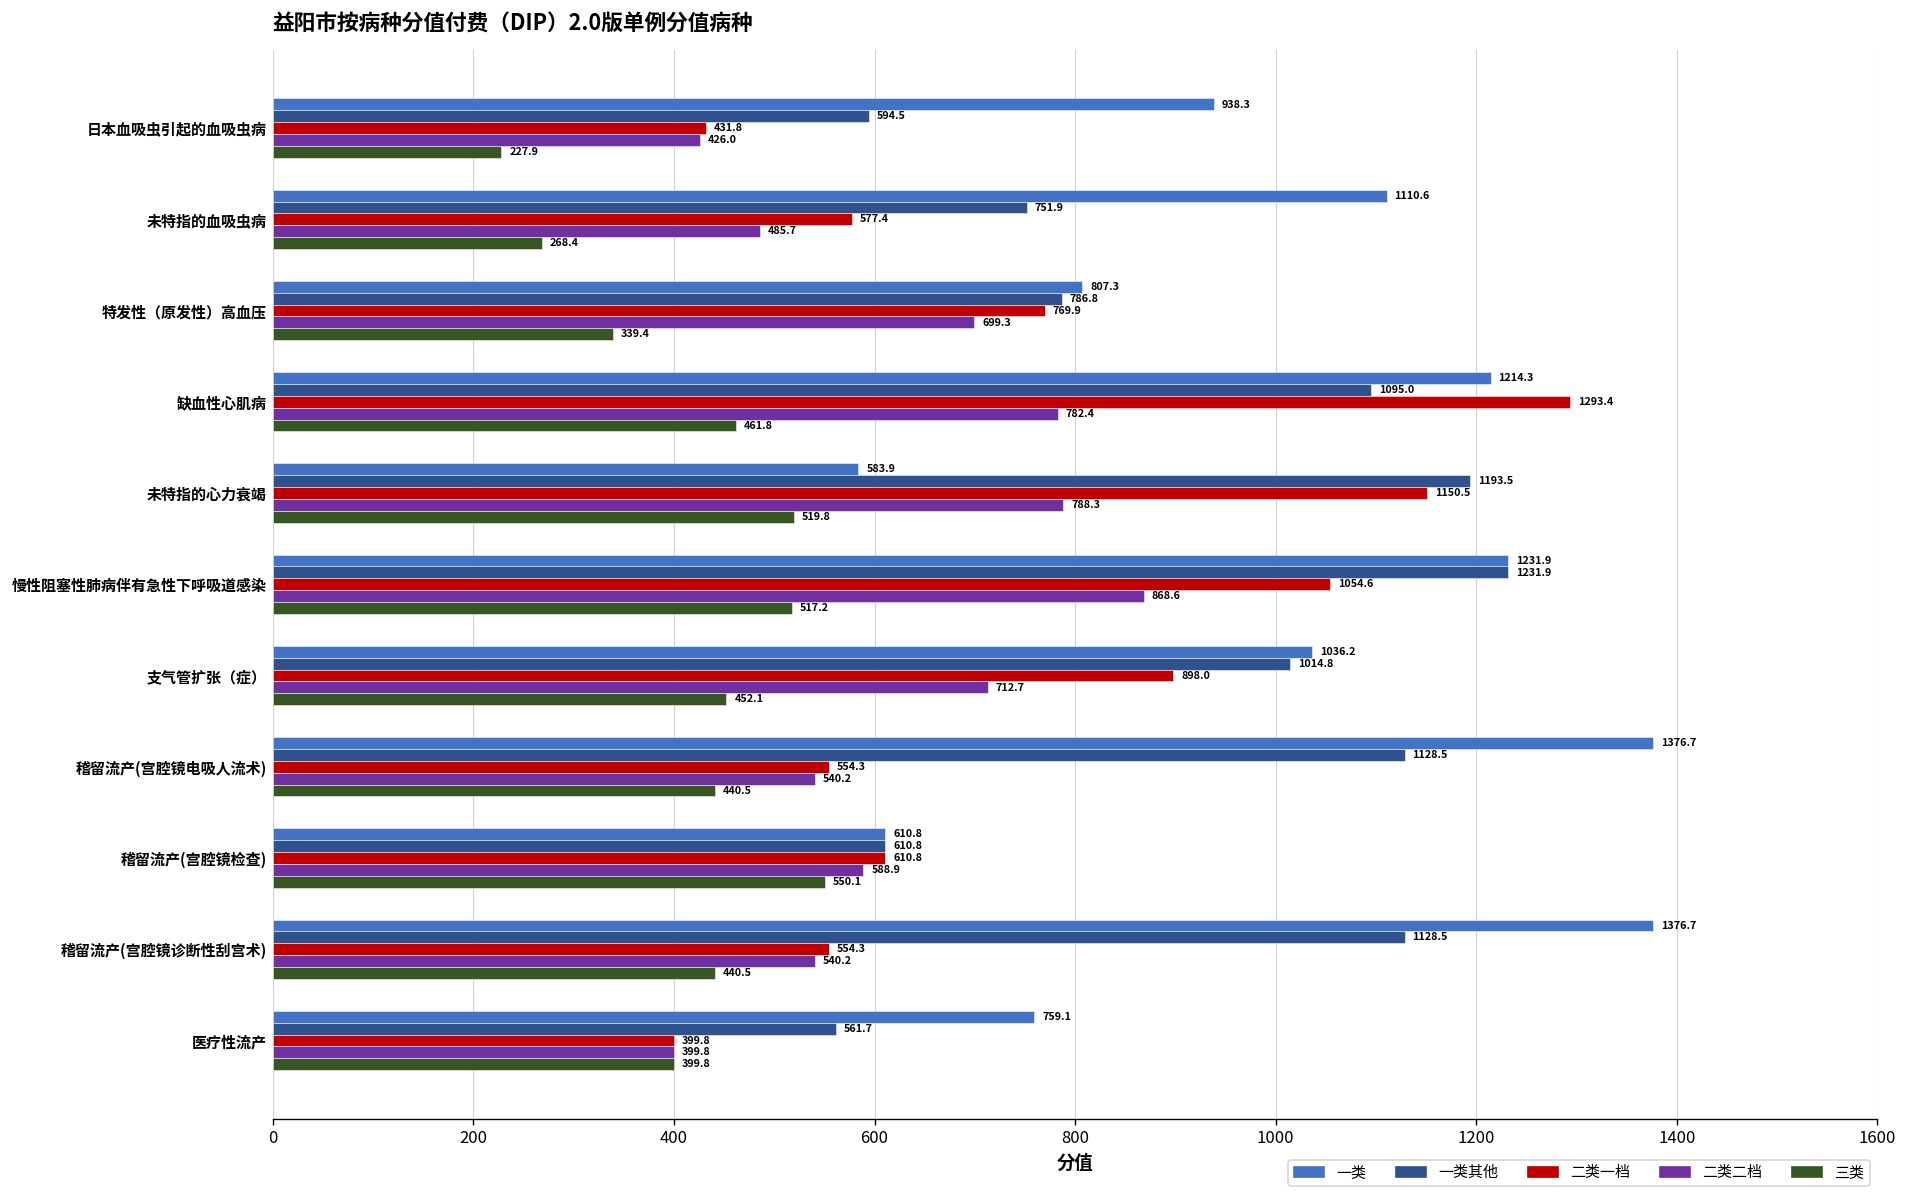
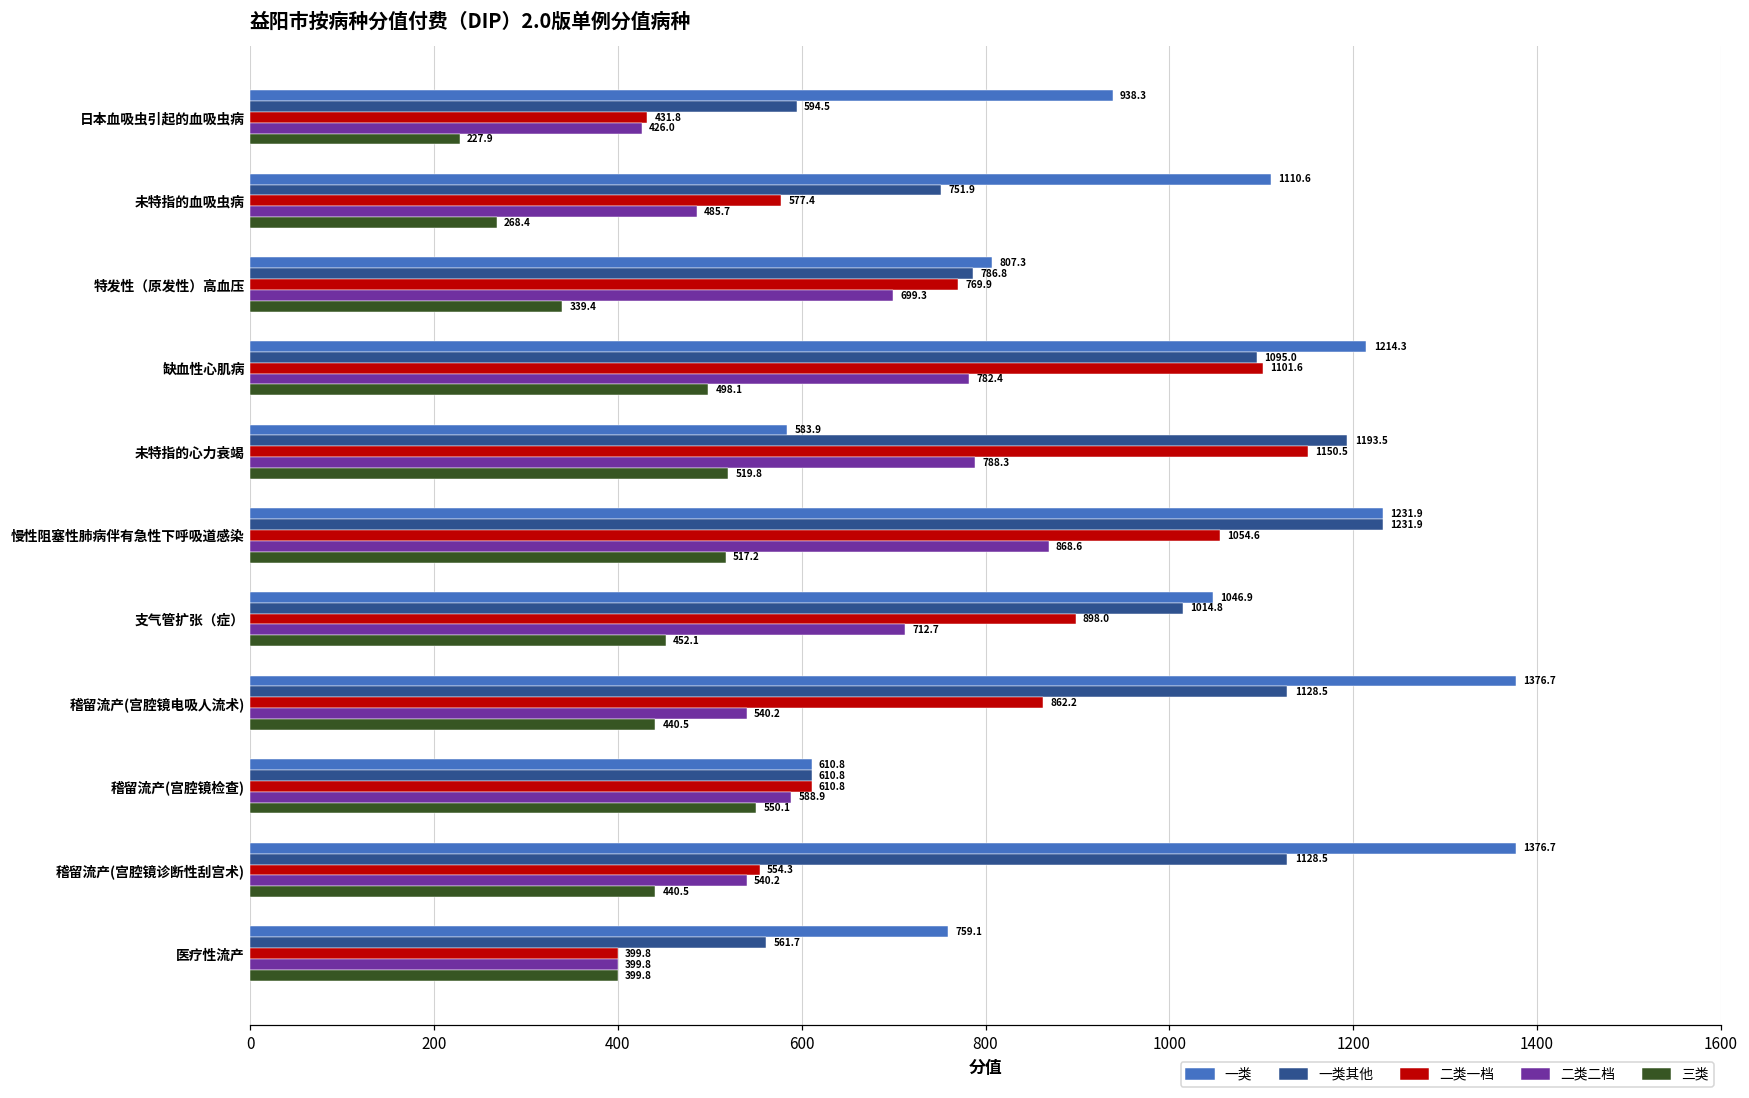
二类一档, 缺血性心肌病: 1293.4 -> 1101.6
三类, 缺血性心肌病: 461.8 -> 498.1
一类, 支气管扩张（症）: 1036.2 -> 1046.9
二类一档, 稽留流产(宫腔镜电吸人流术): 554.3 -> 862.2
